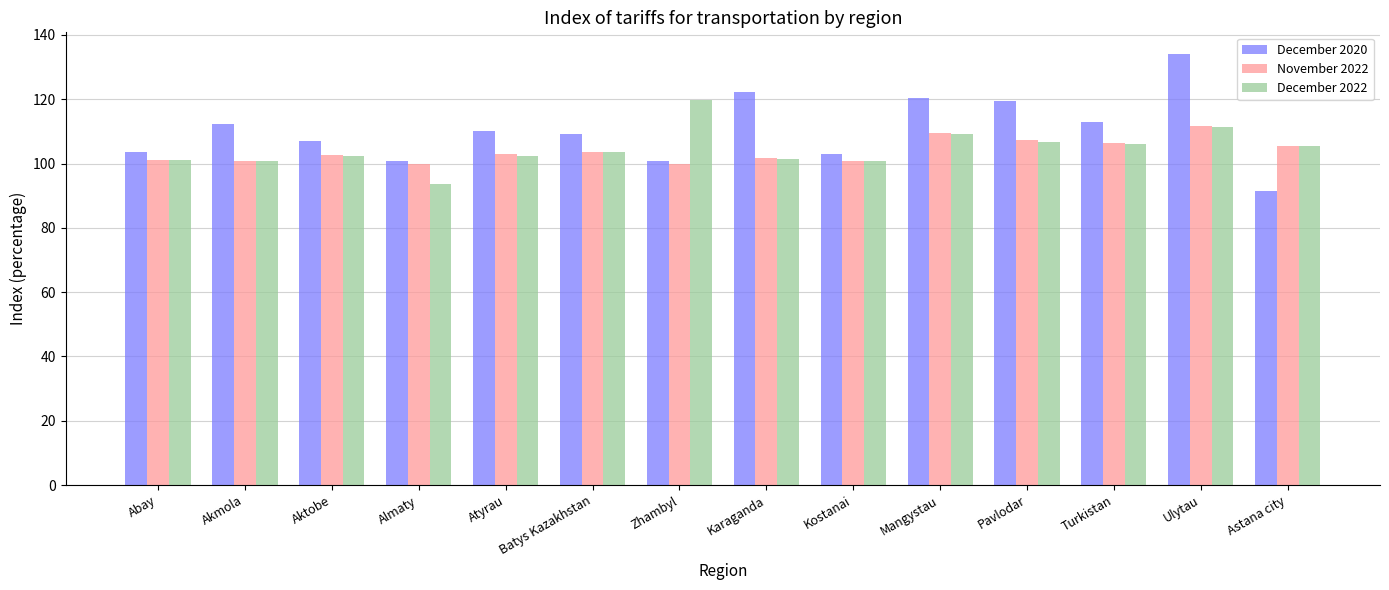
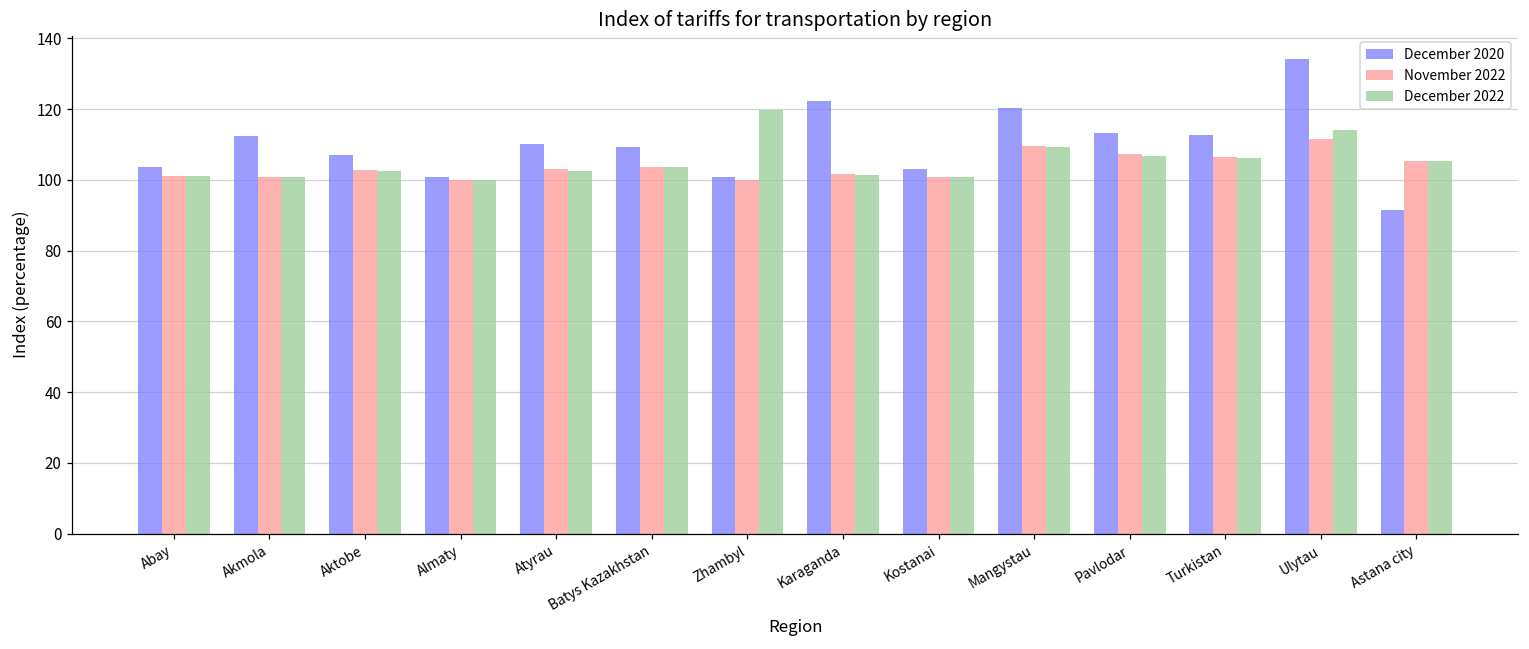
December 2022, Almaty: 94 -> 100
December 2020, Pavlodar: 120 -> 113
December 2022, Ulytau: 111 -> 114
